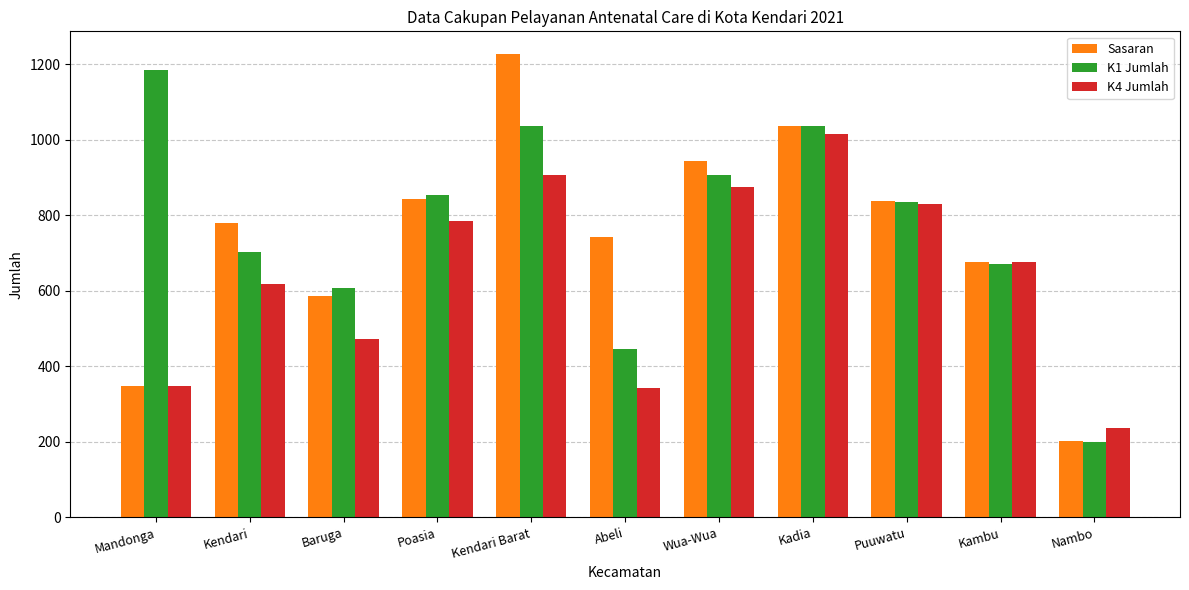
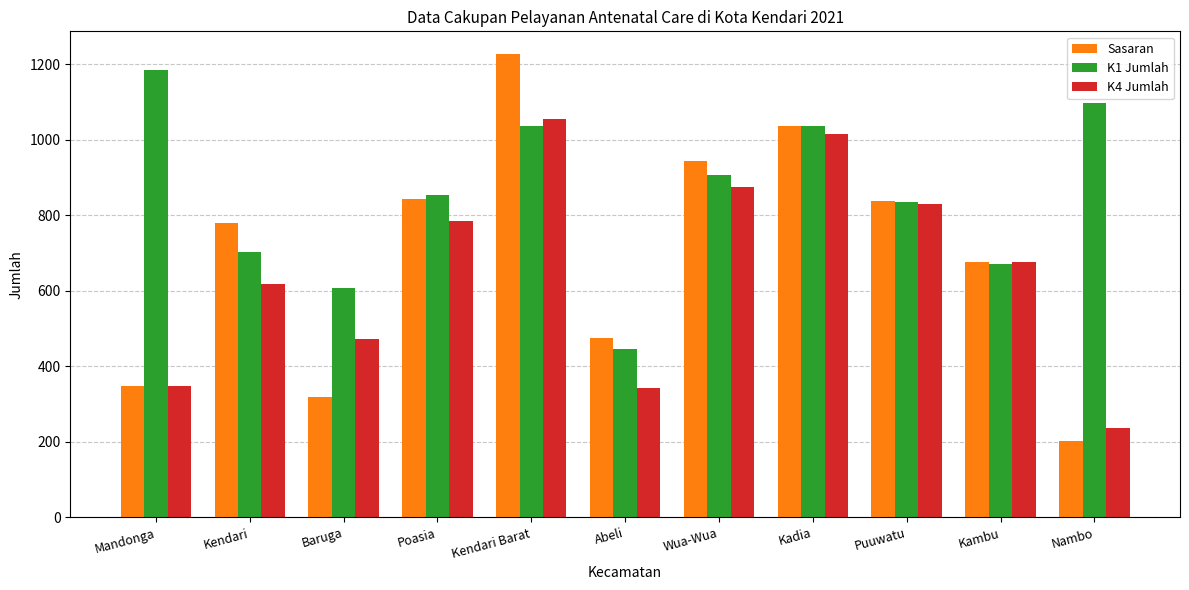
Sasaran, Baruga: 590 -> 320
K4 Jumlah, Kendari Barat: 910 -> 1060
Sasaran, Abeli: 740 -> 480
K1 Jumlah, Nambo: 200 -> 1100
